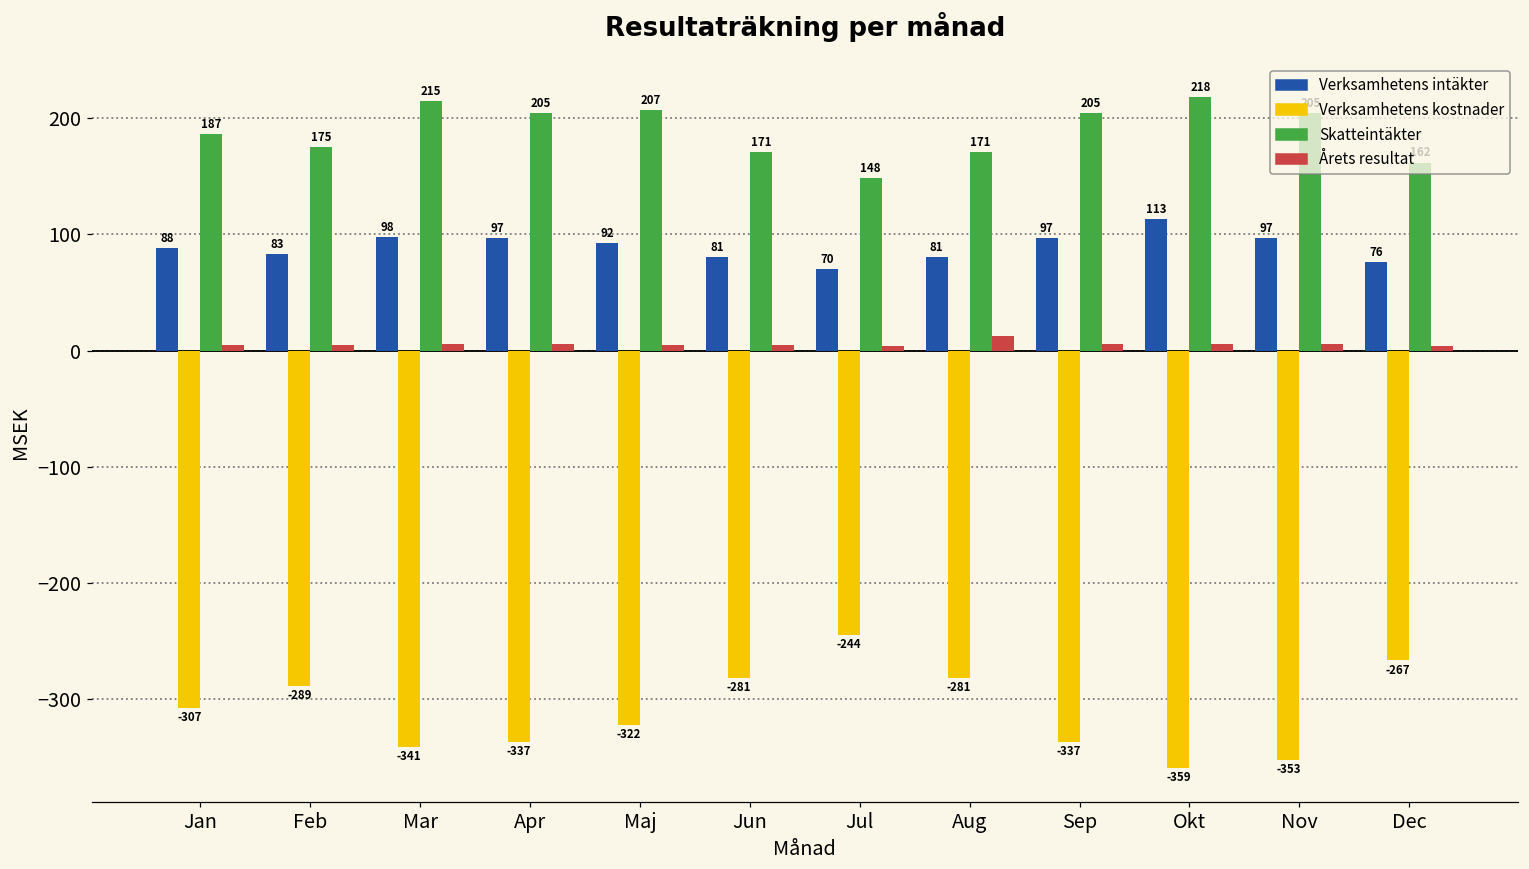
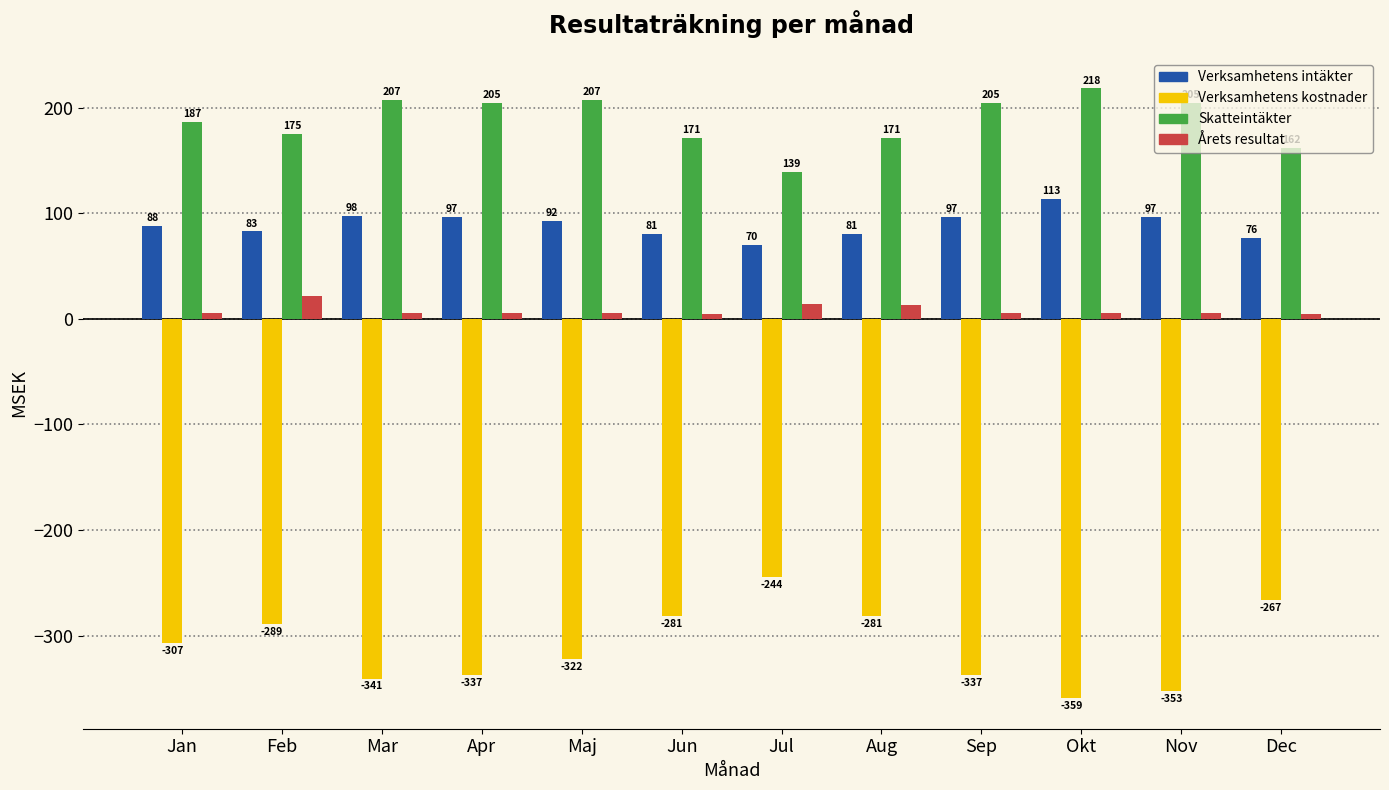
Årets resultat, Feb: 5 -> 22
Skatteintäkter, Mar: 215 -> 207
Skatteintäkter, Jul: 148 -> 139
Årets resultat, Jul: 4 -> 14
